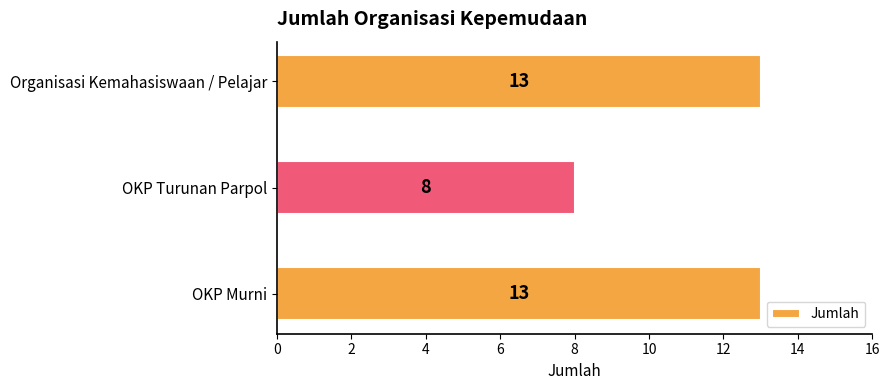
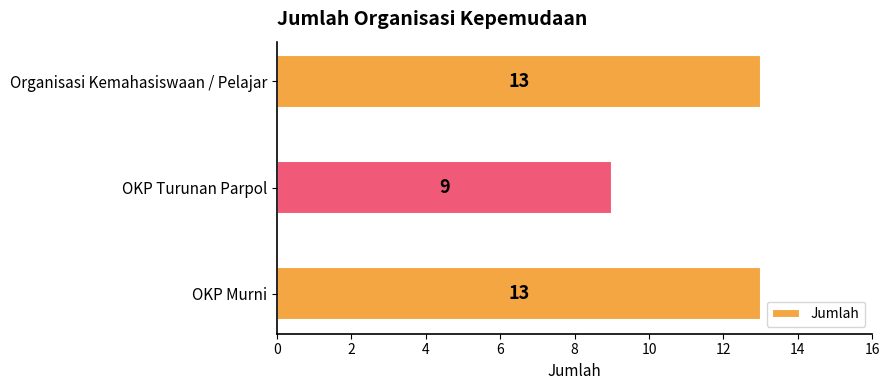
OKP Turunan Parpol: 8 -> 9
